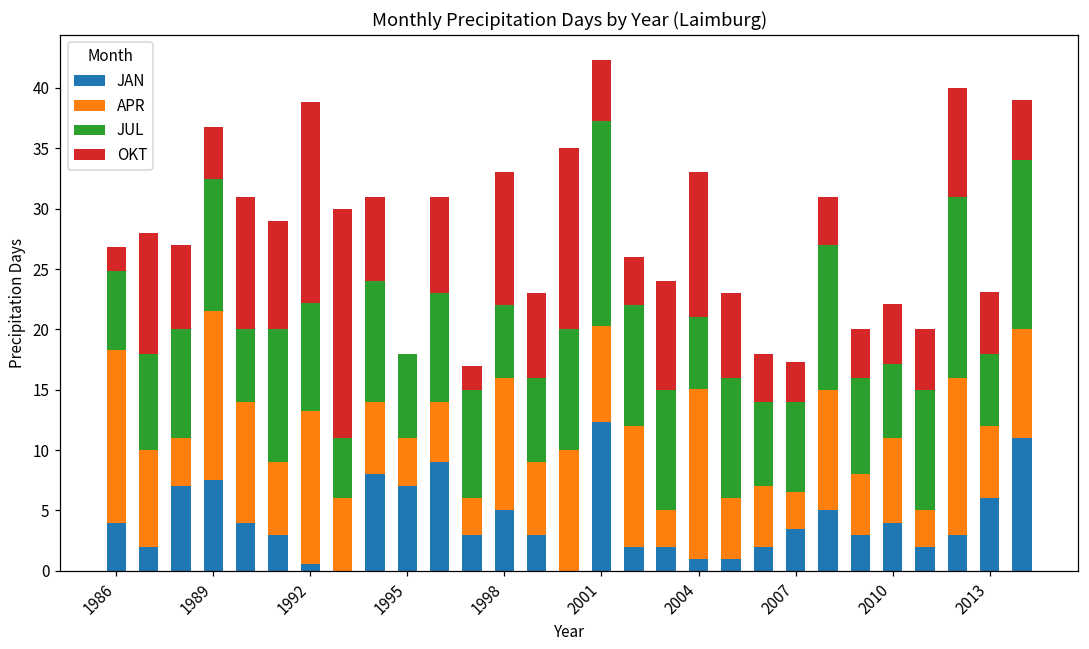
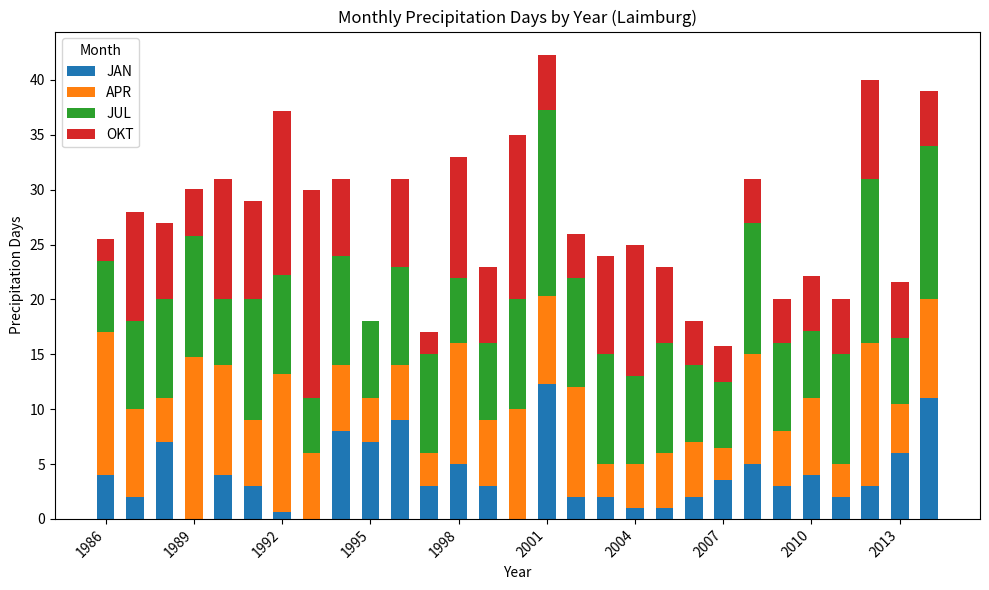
APR, 1986: 14.3 -> 13.0
JAN, 1989: 7.5 -> 0.0
APR, 1989: 14.0 -> 14.8
OKT, 1992: 16.6 -> 15.0
APR, 2004: 14.1 -> 4.0
JUL, 2004: 5.9 -> 8.0
JUL, 2007: 7.5 -> 6.0
APR, 2013: 6.0 -> 4.5
